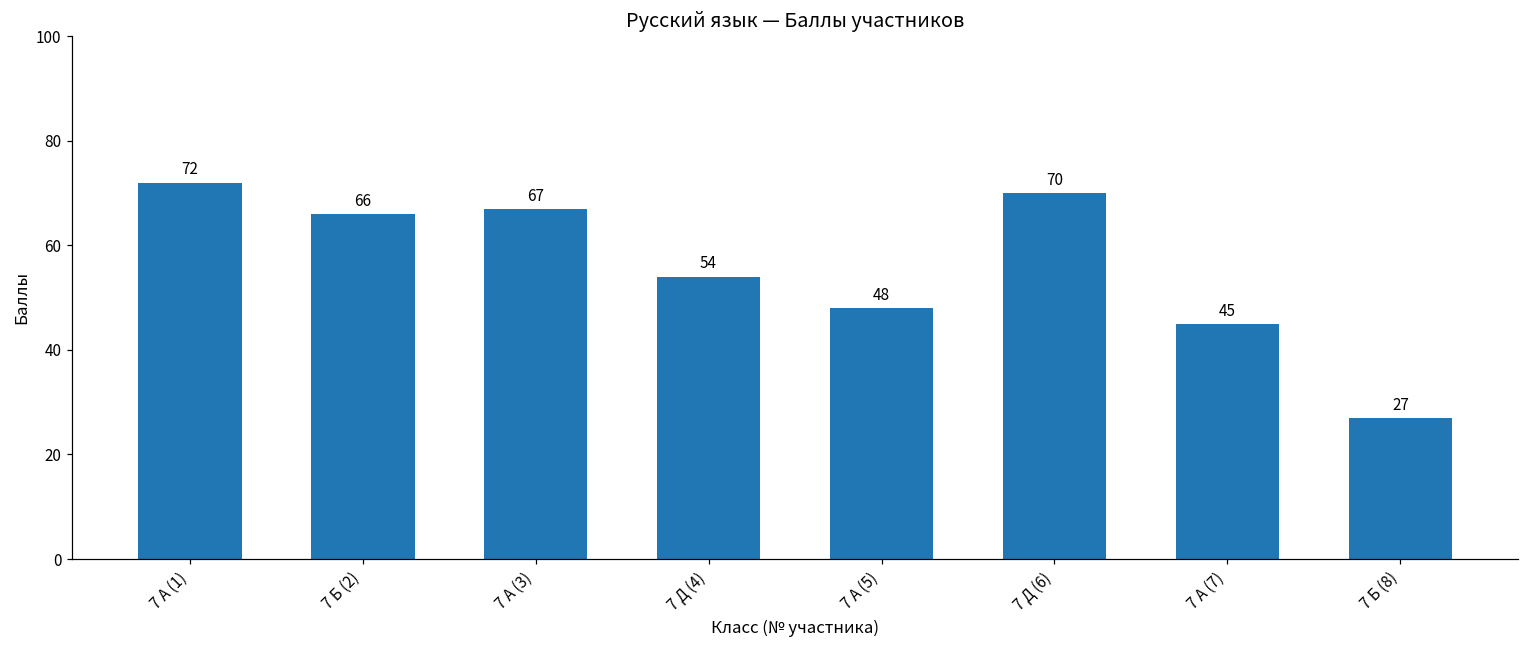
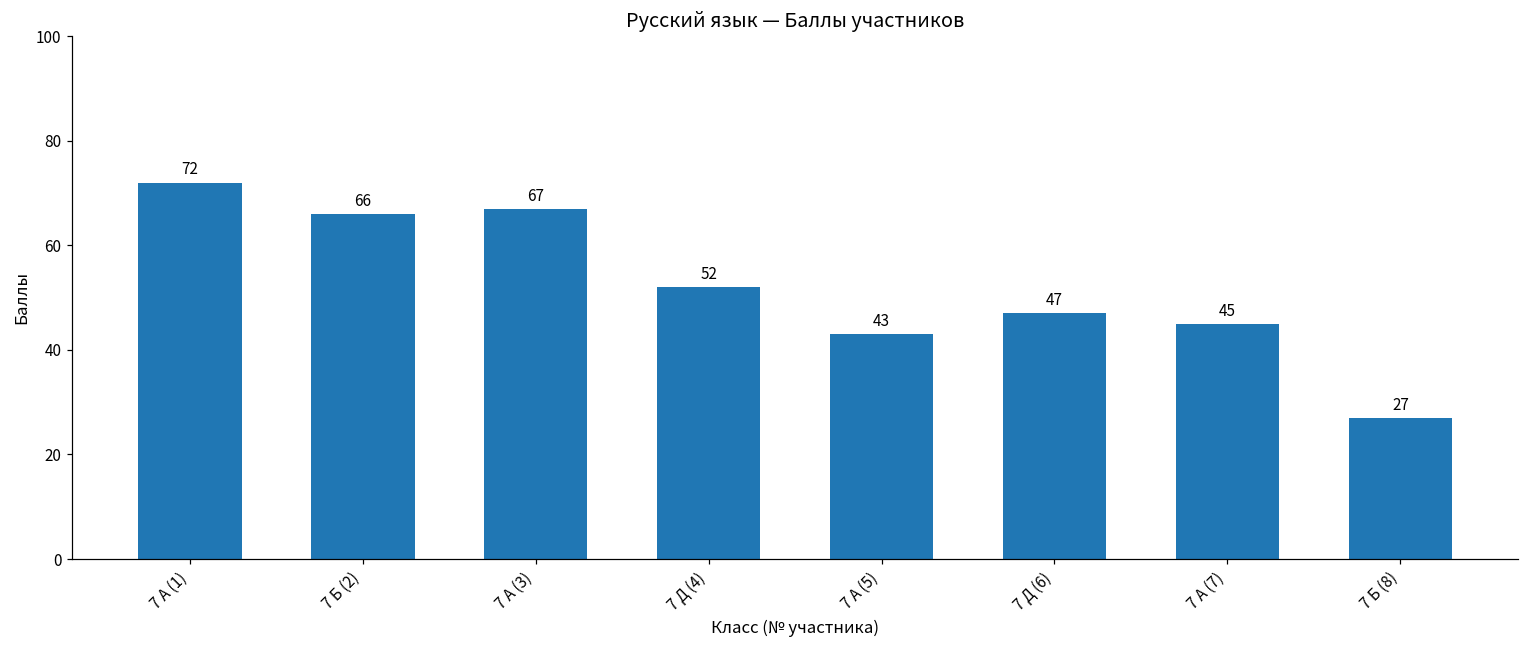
7 Д (4): 54 -> 52
7 А (5): 48 -> 43
7 Д (6): 70 -> 47
